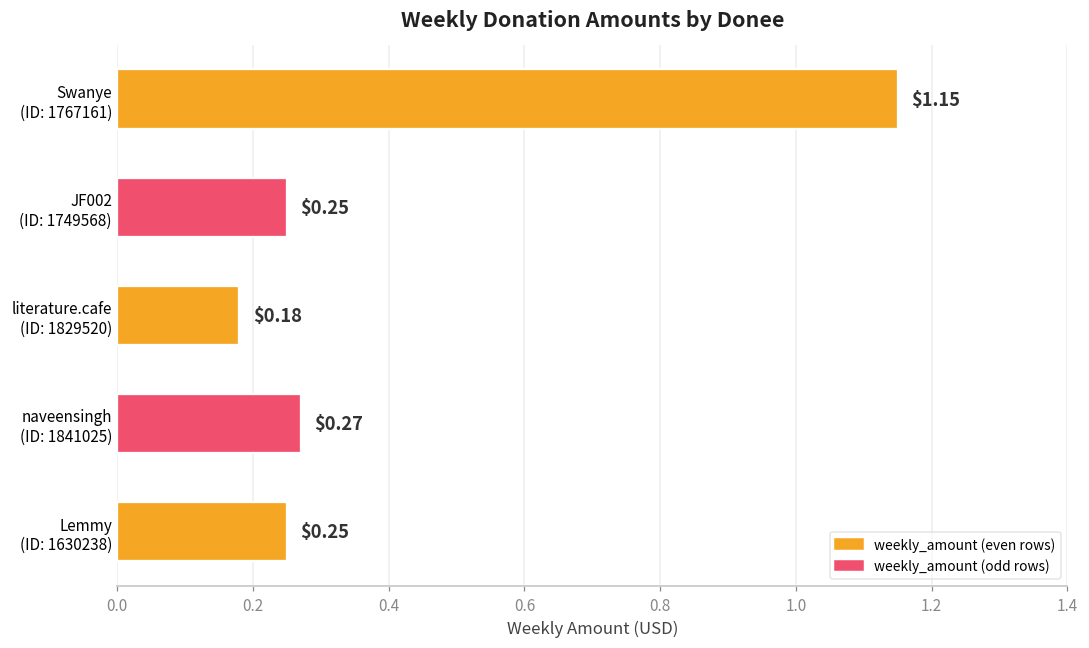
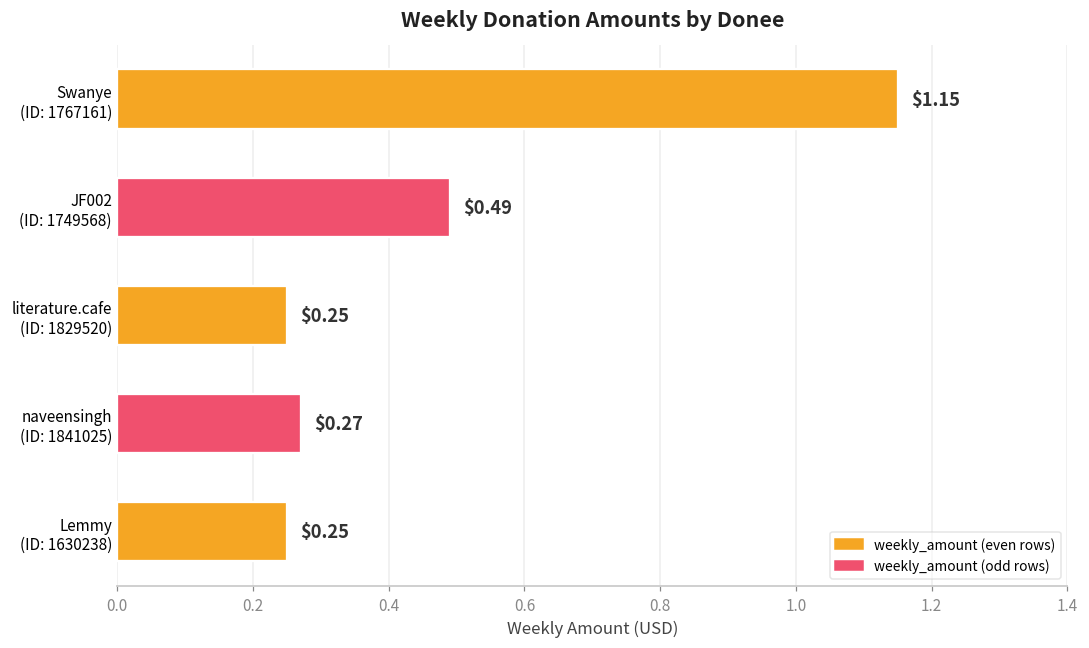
JF002 (ID: 1749568): $0.25 -> $0.49
literature.cafe (ID: 1829520): $0.18 -> $0.25
